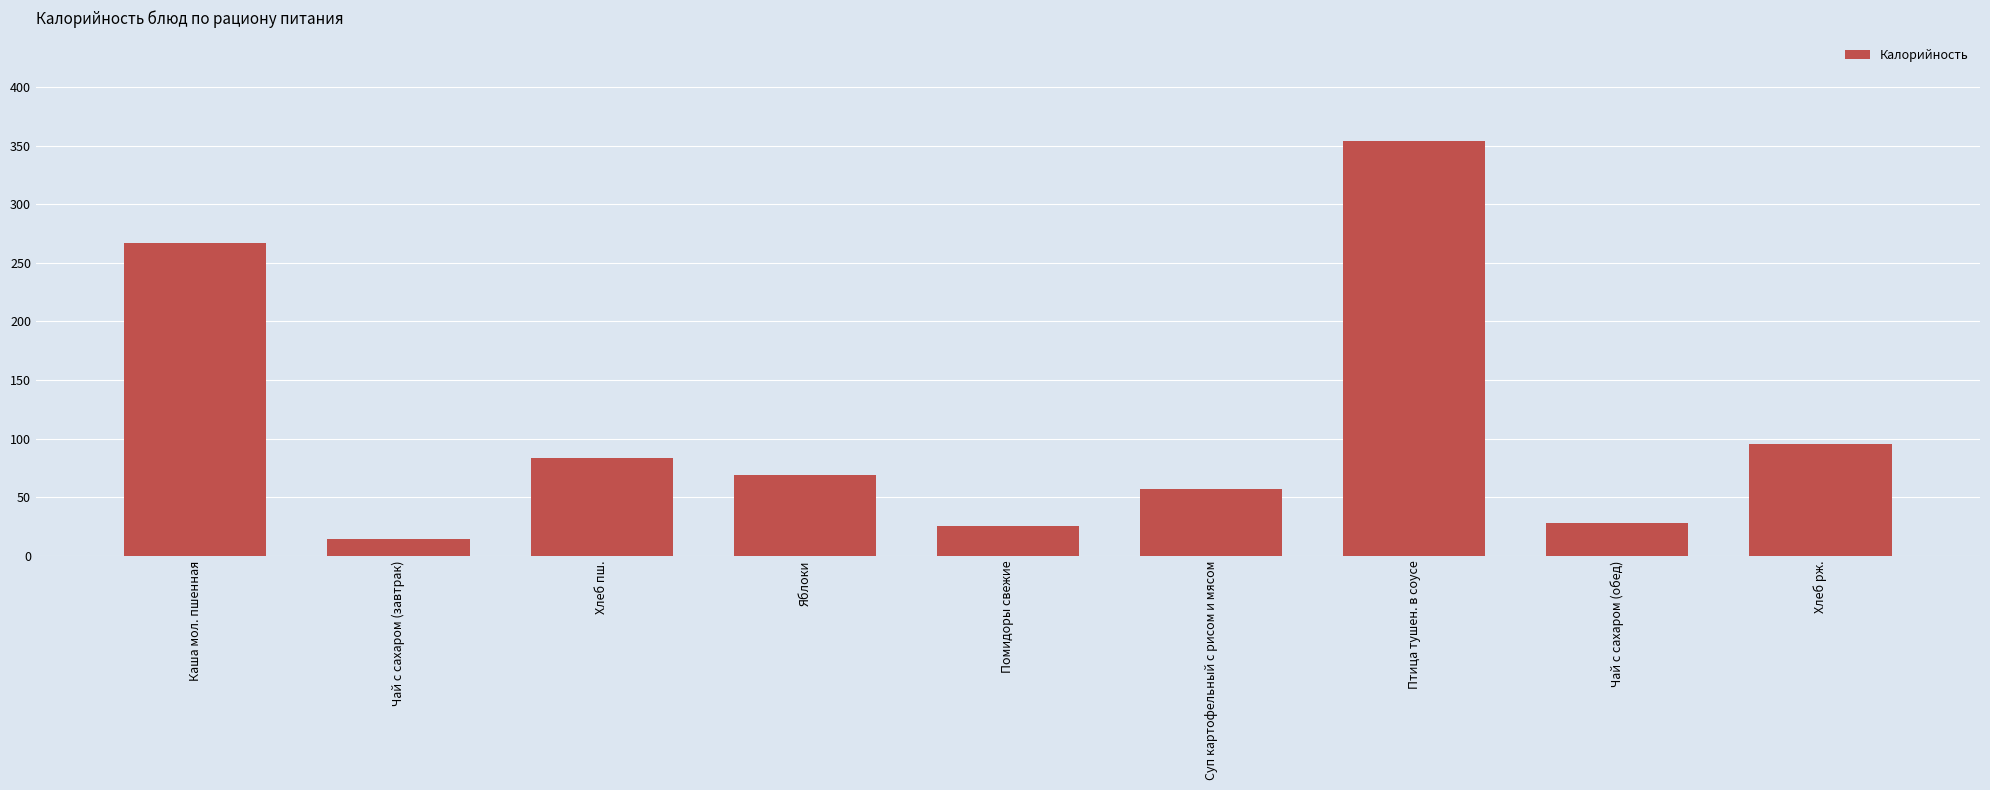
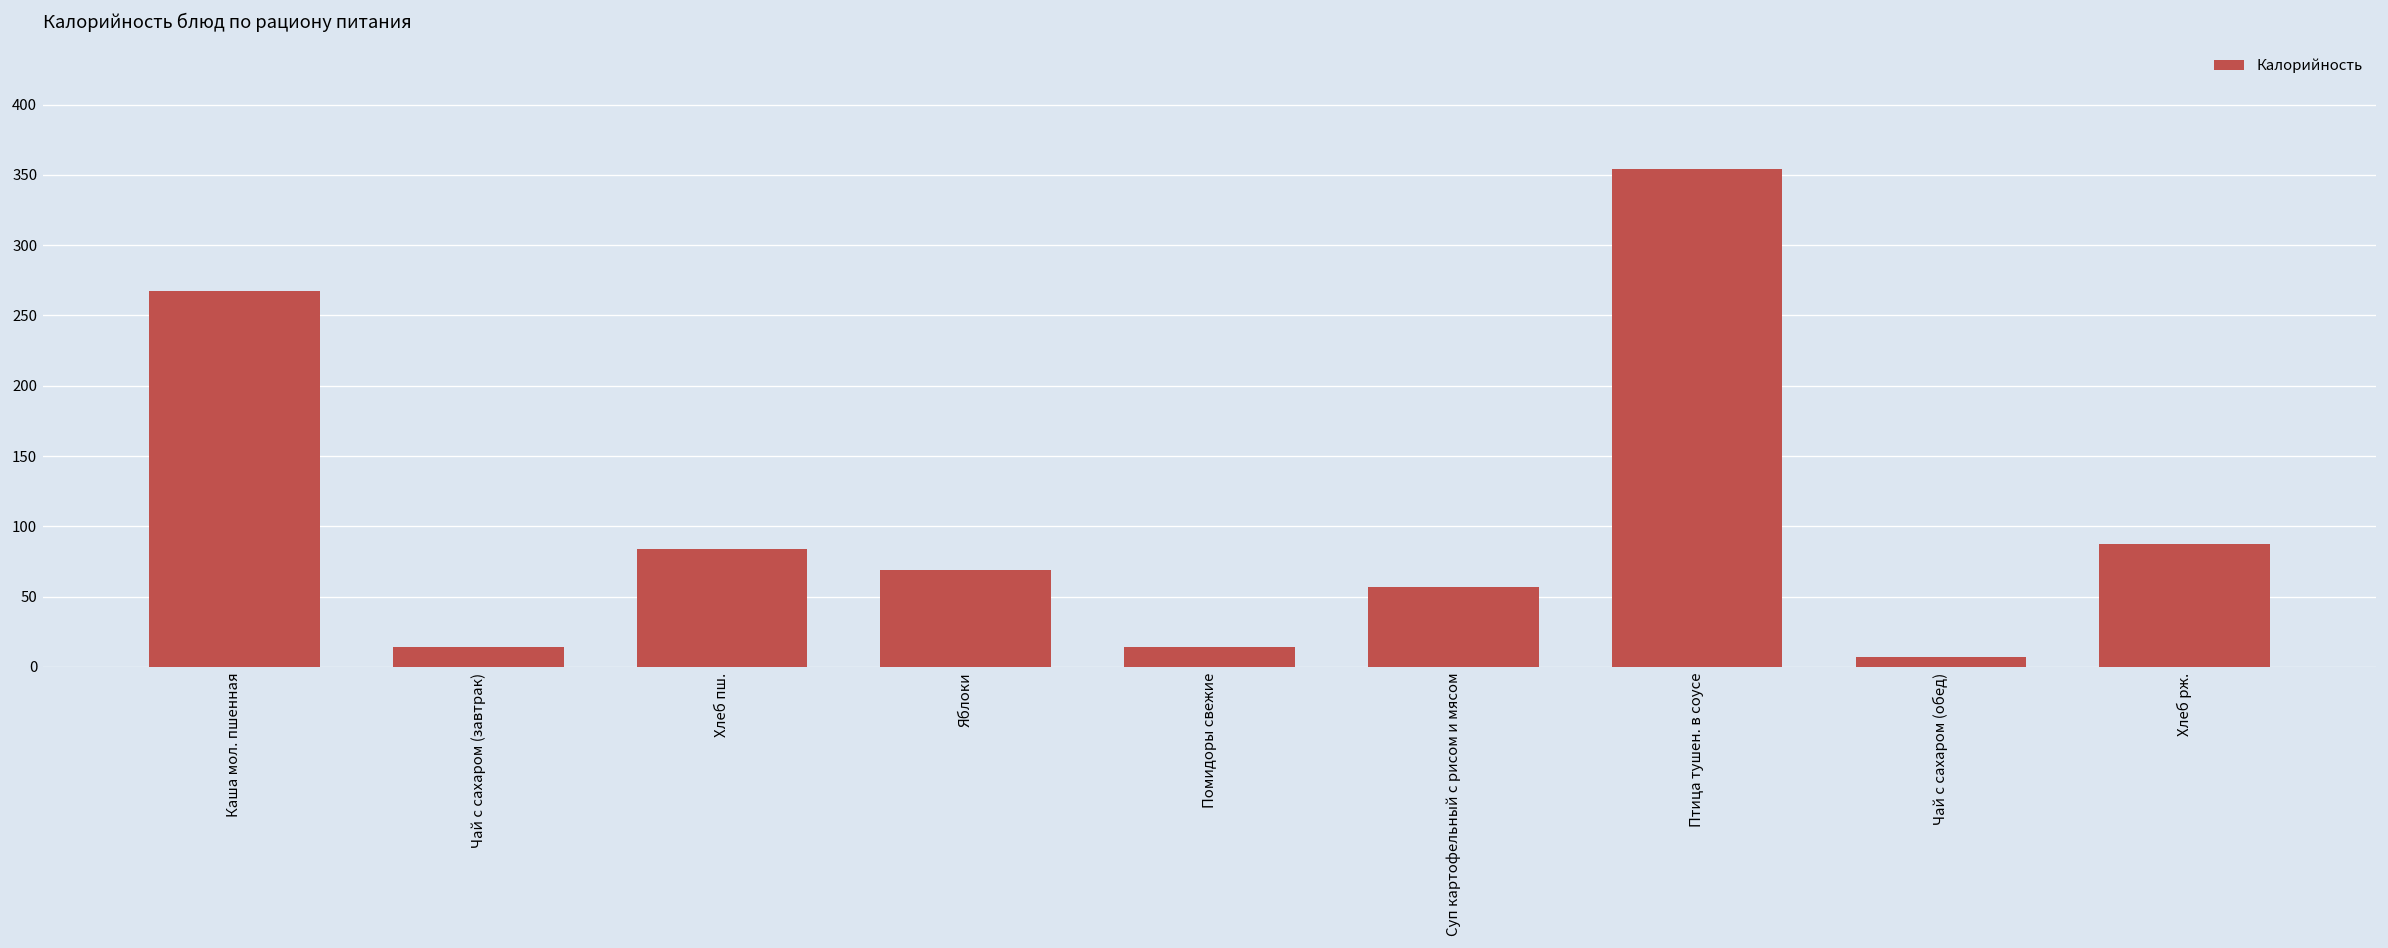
Помидоры свежие: 25 -> 14
Чай с сахаром (обед): 28 -> 7
Хлеб рж.: 95 -> 87
